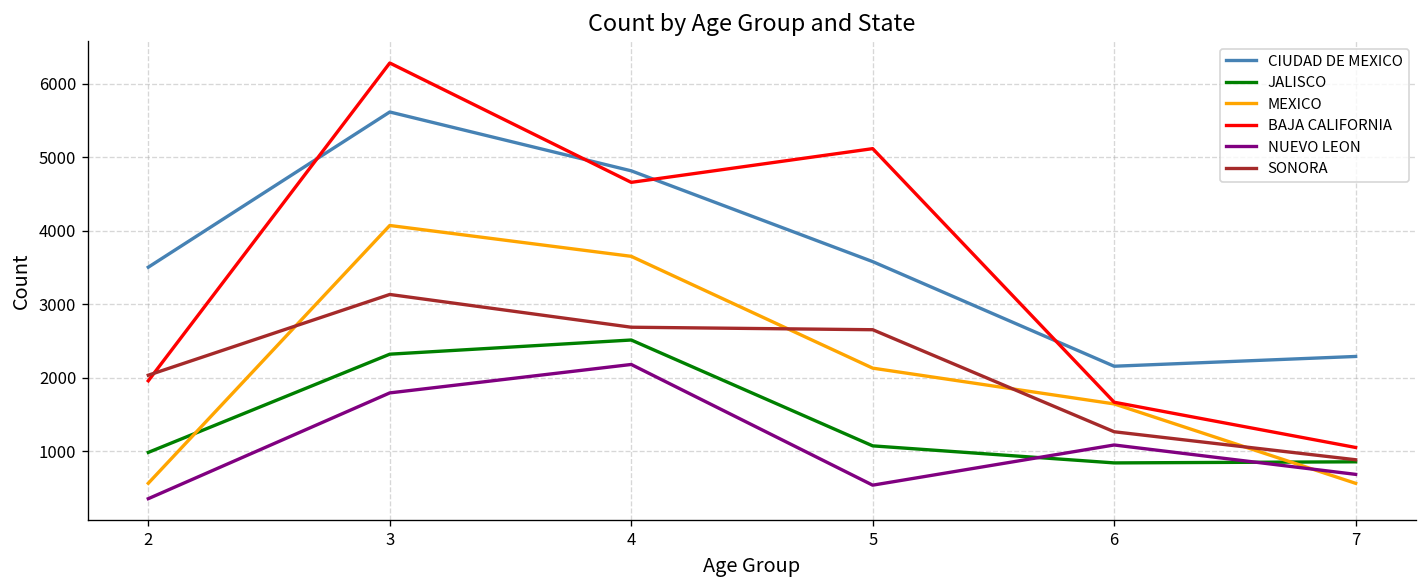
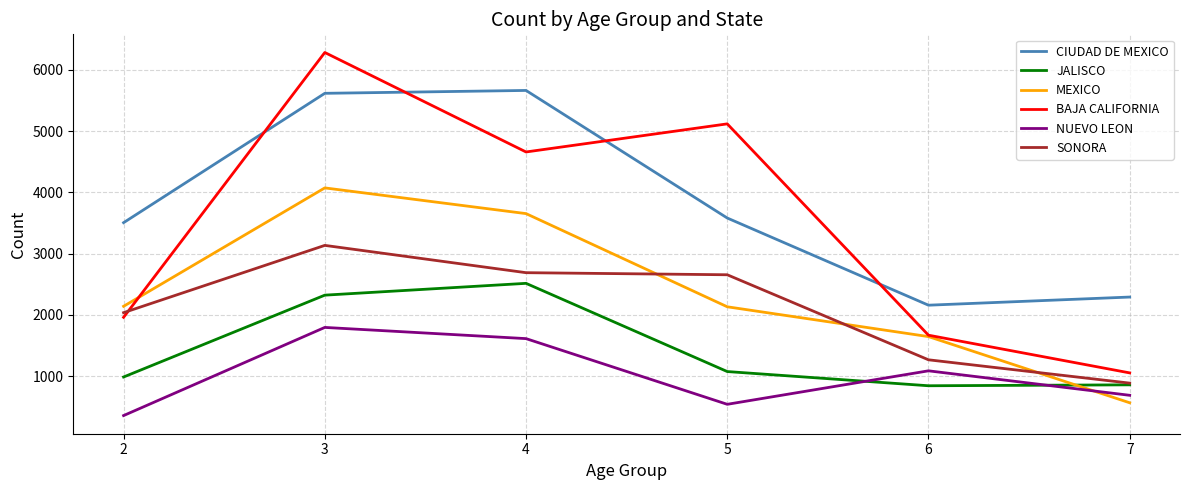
MEXICO, 2: 600 -> 2100
CIUDAD DE MEXICO, 4: 4800 -> 5700
NUEVO LEON, 4: 2200 -> 1600
